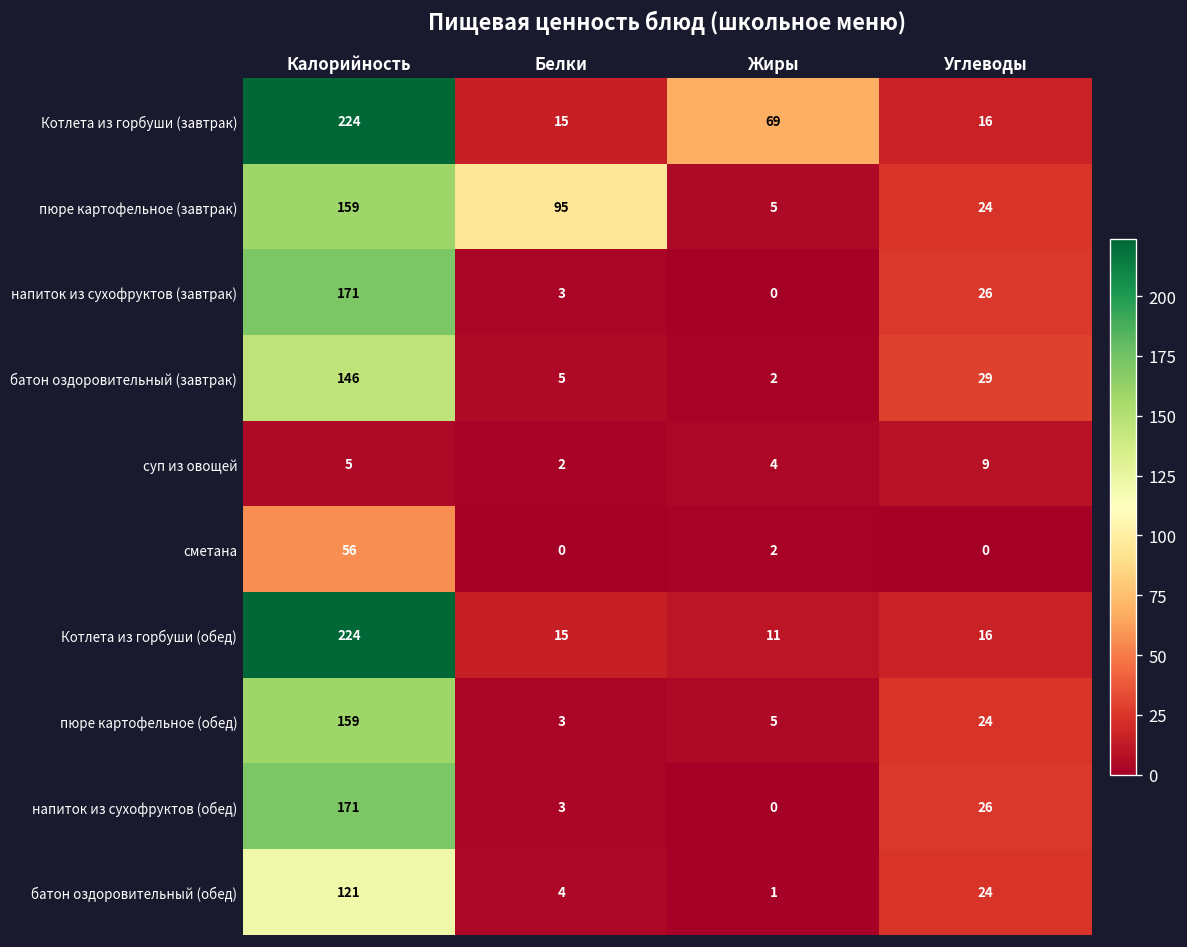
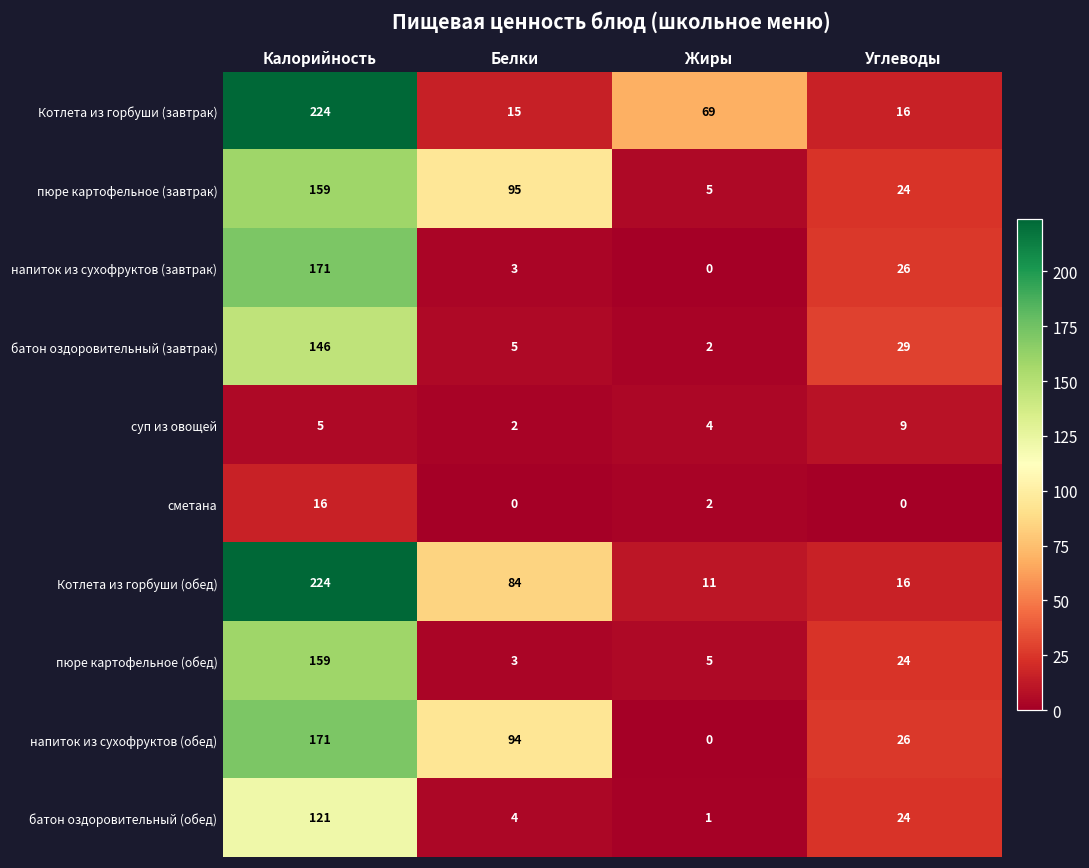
сметана, Калорийность: 56 -> 16
Котлета из горбуши (обед), Белки: 15 -> 84
напиток из сухофруктов (обед), Белки: 3 -> 94
